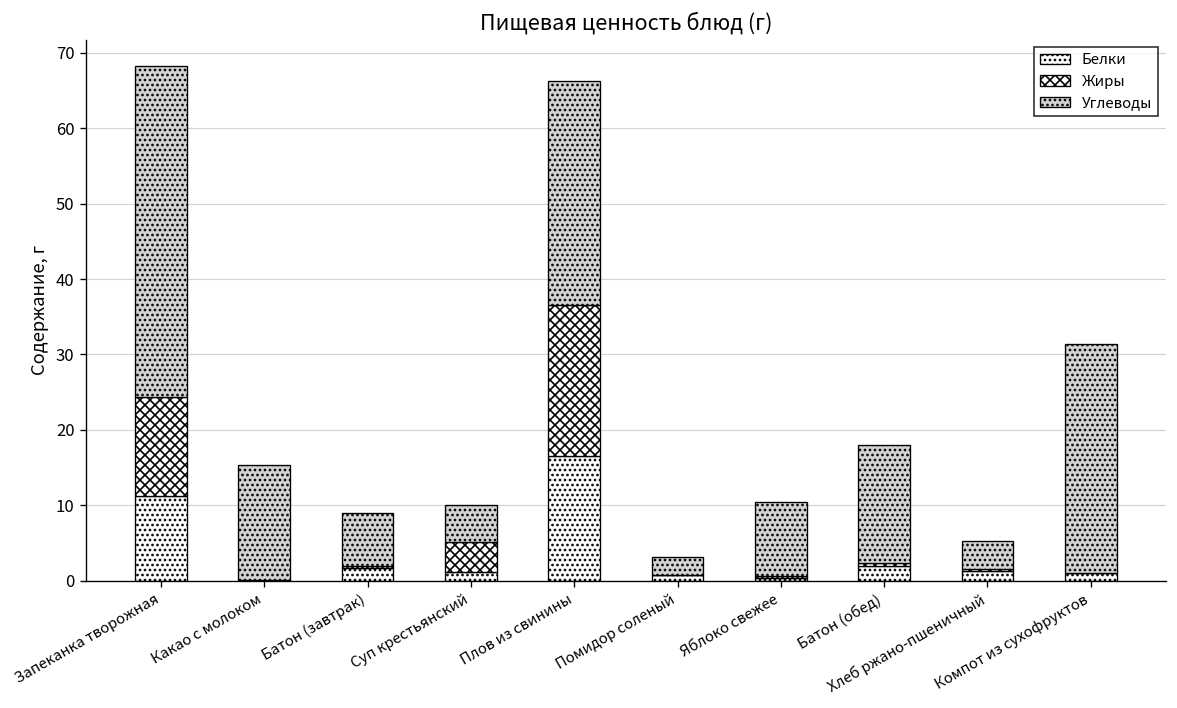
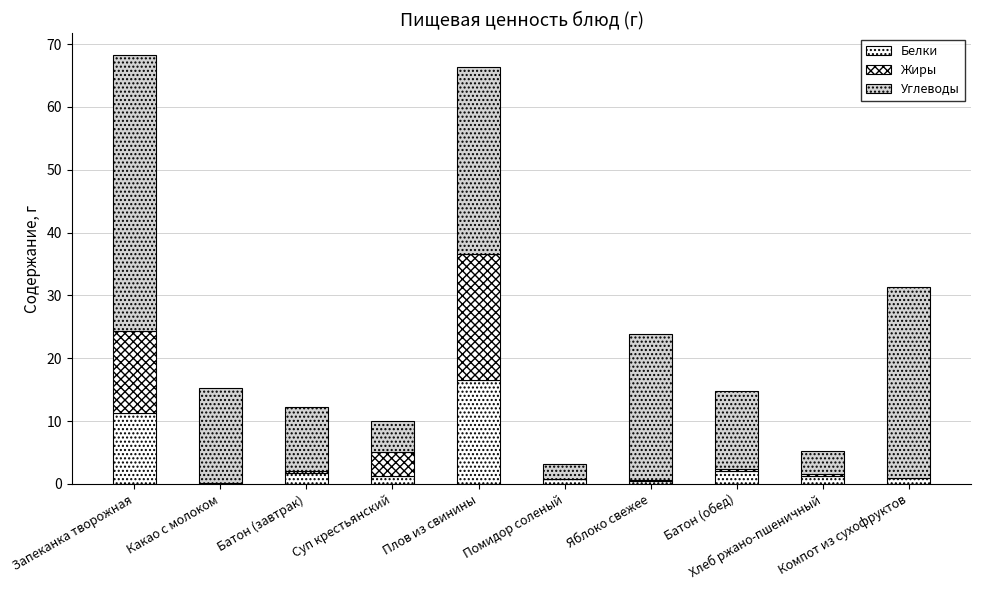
Углеводы, Батон (завтрак): 7 -> 10
Углеводы, Яблоко свежее: 10 -> 23
Углеводы, Батон (обед): 16 -> 12
